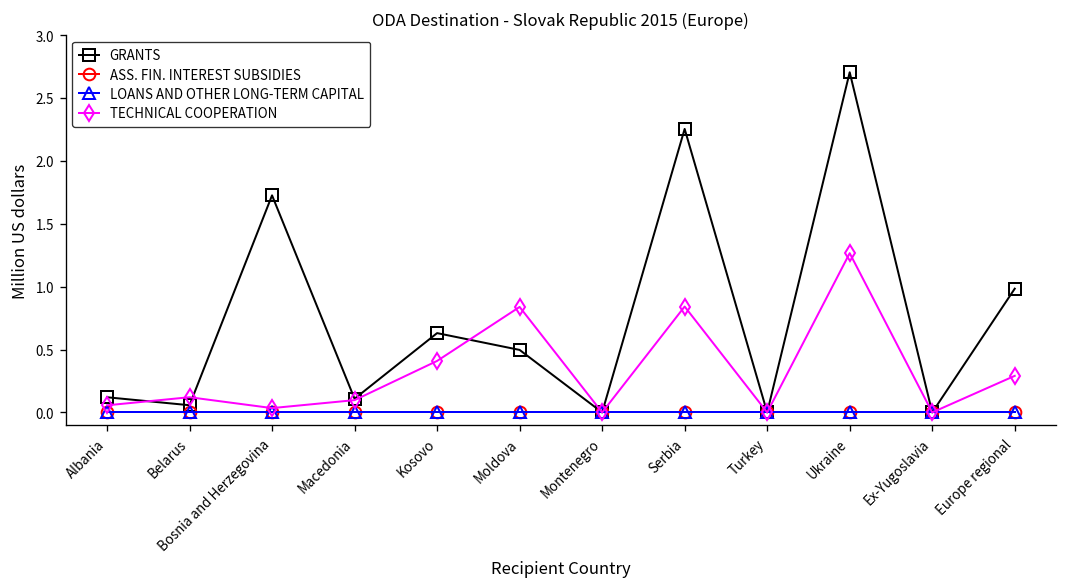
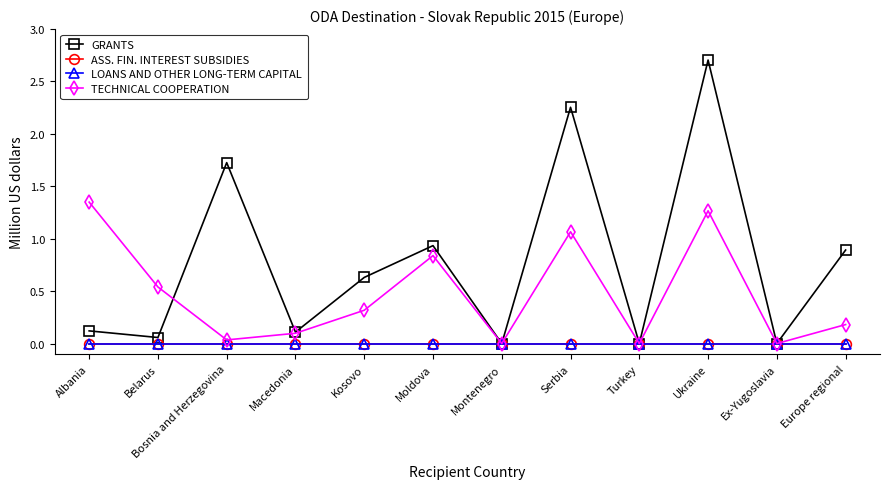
TECHNICAL COOPERATION, Albania: 0.06 -> 1.35
TECHNICAL COOPERATION, Belarus: 0.12 -> 0.54
TECHNICAL COOPERATION, Kosovo: 0.41 -> 0.32
GRANTS, Moldova: 0.50 -> 0.93
TECHNICAL COOPERATION, Serbia: 0.84 -> 1.07
GRANTS, Europe regional: 0.98 -> 0.89
TECHNICAL COOPERATION, Europe regional: 0.29 -> 0.18
